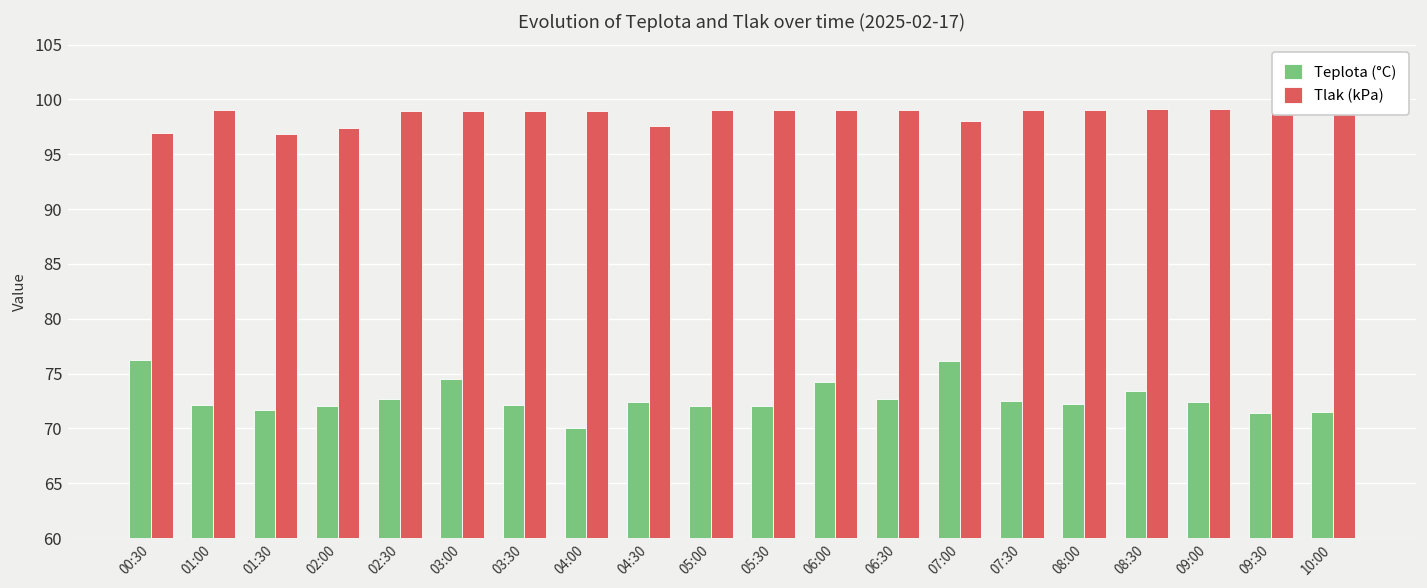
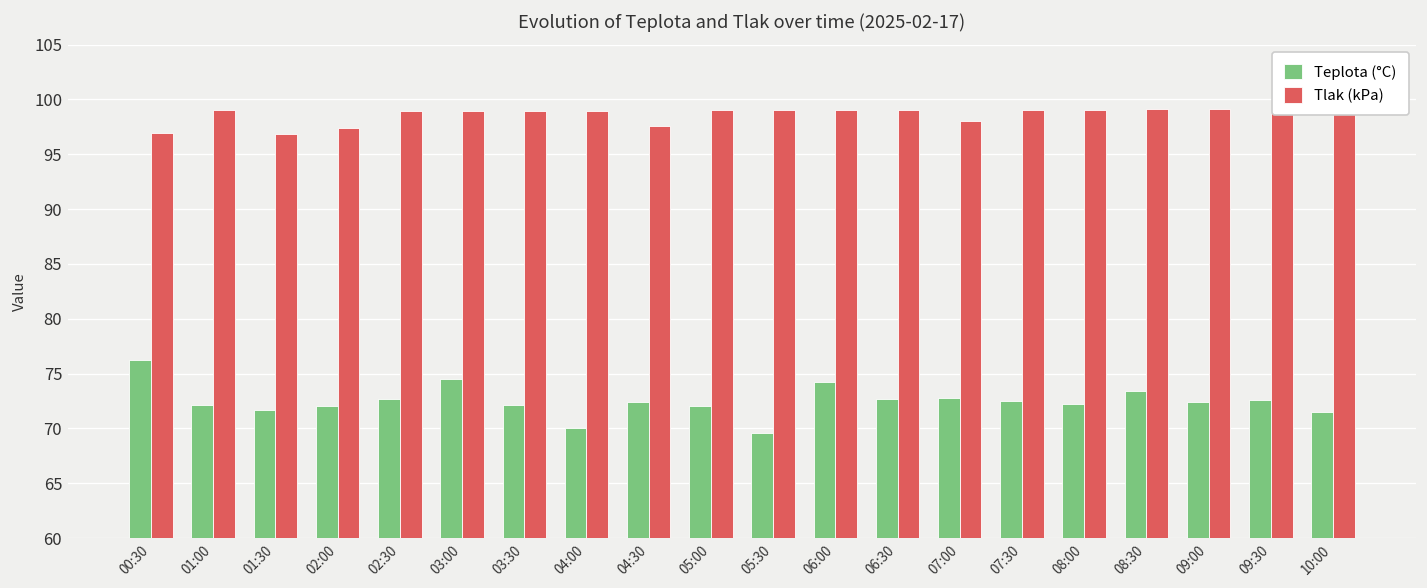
Teplota (°C), 05:30: 72 -> 70
Teplota (°C), 07:00: 76 -> 73
Teplota (°C), 09:30: 71 -> 73
